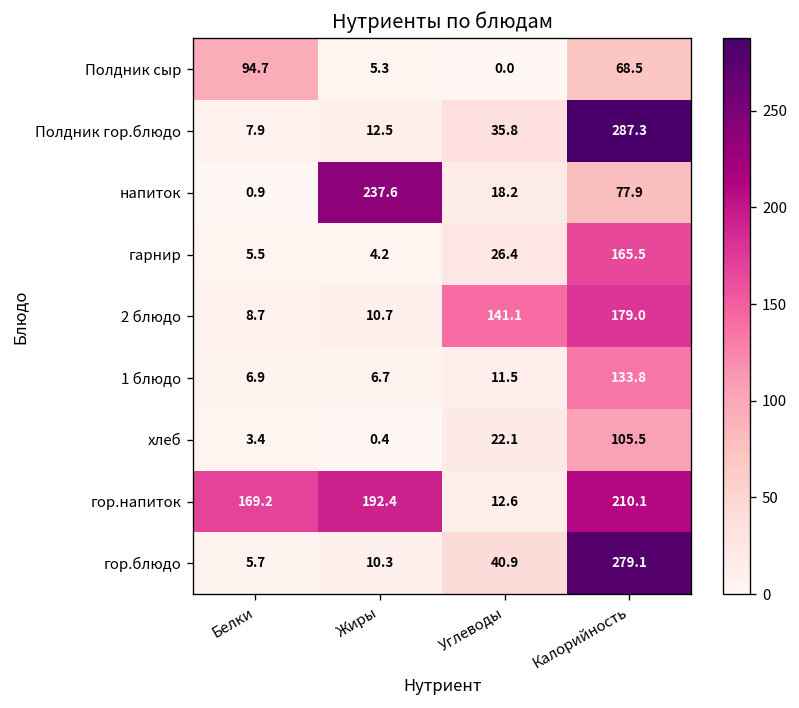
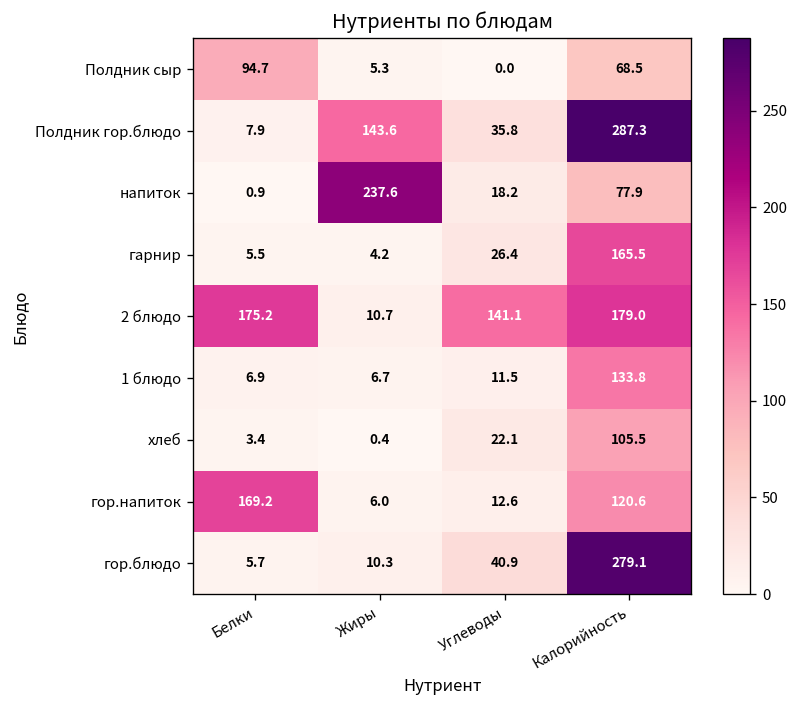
Полдник гор.блюдо, Жиры: 12.5 -> 143.6
2 блюдо, Белки: 8.7 -> 175.2
гор.напиток, Жиры: 192.4 -> 6.0
гор.напиток, Калорийность: 210.1 -> 120.6
